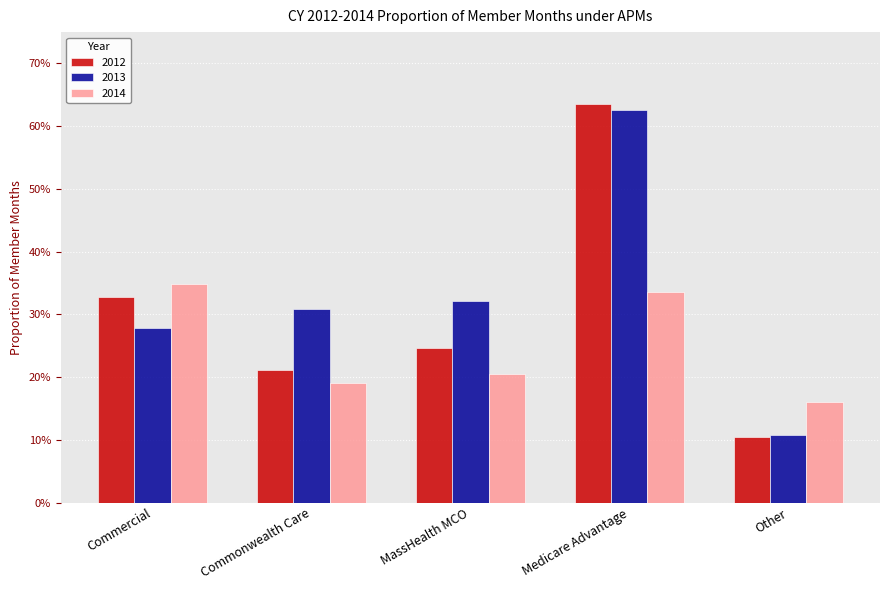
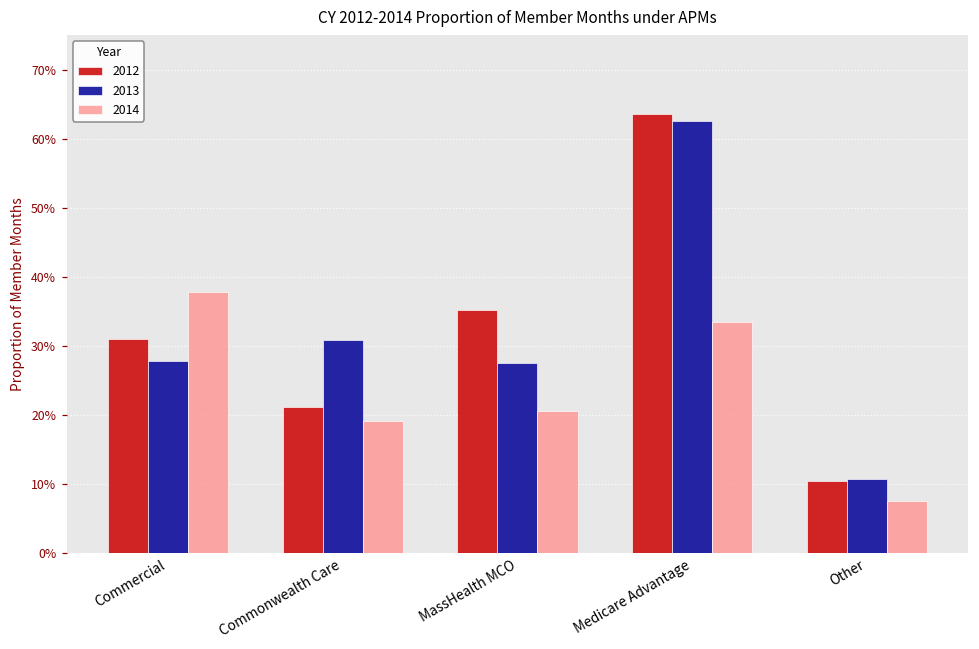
2012, Commercial: 33% -> 31%
2014, Commercial: 35% -> 38%
2012, MassHealth MCO: 25% -> 35%
2013, MassHealth MCO: 32% -> 27%
2014, Other: 16% -> 8%
